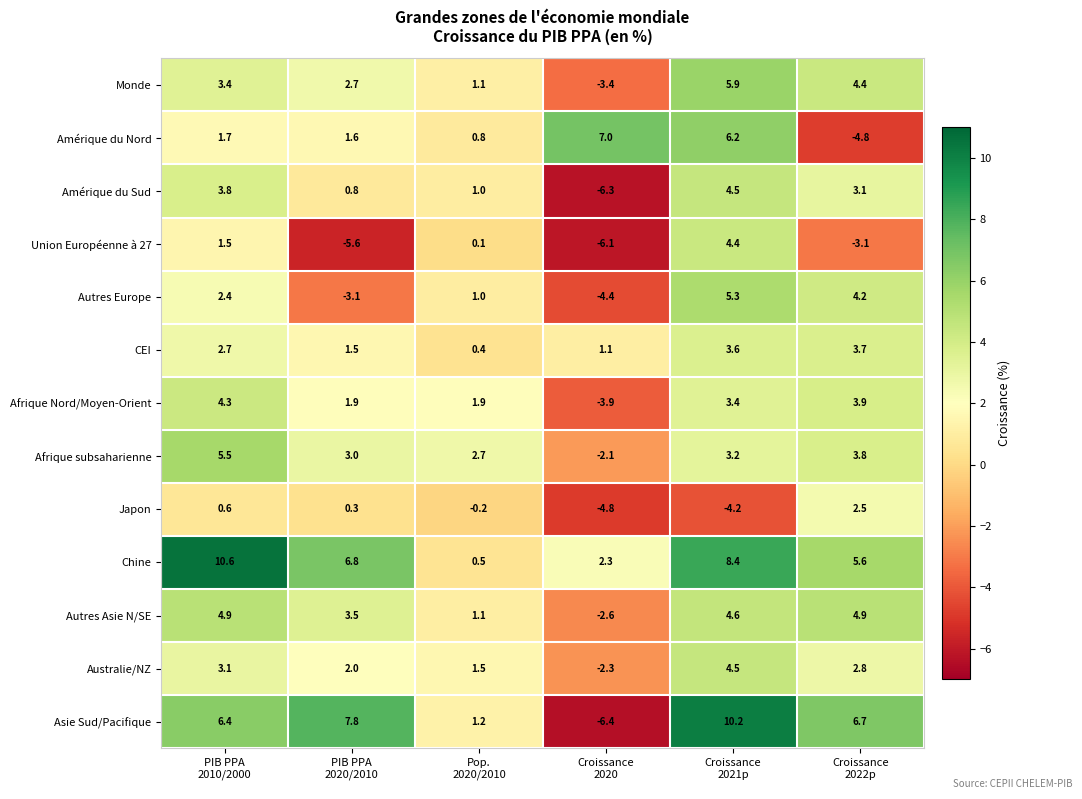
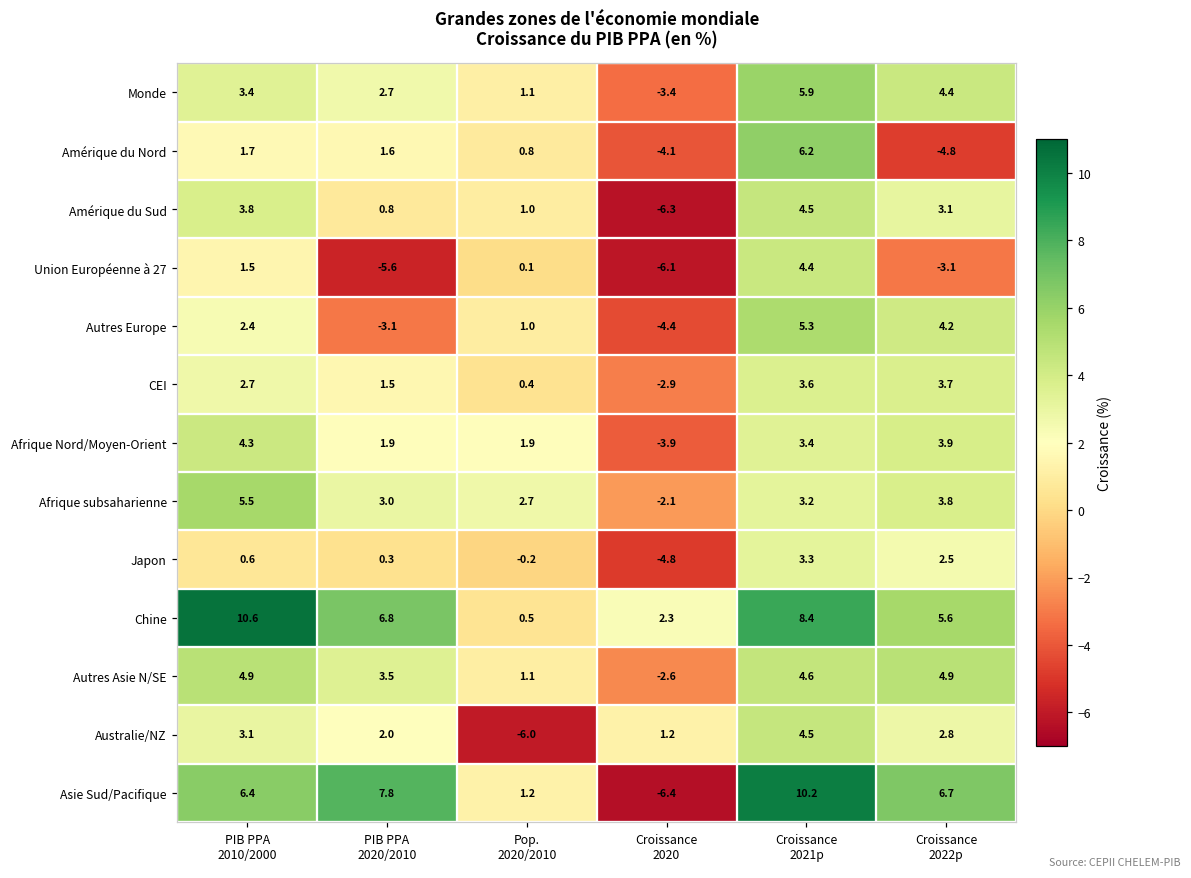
Amérique du Nord, Croissance 2020: 7.0 -> -4.1
CEI, Croissance 2020: 1.1 -> -2.9
Japon, Croissance 2021p: -4.2 -> 3.3
Australie/NZ, Pop. 2020/2010: 1.5 -> -6.0
Australie/NZ, Croissance 2020: -2.3 -> 1.2
